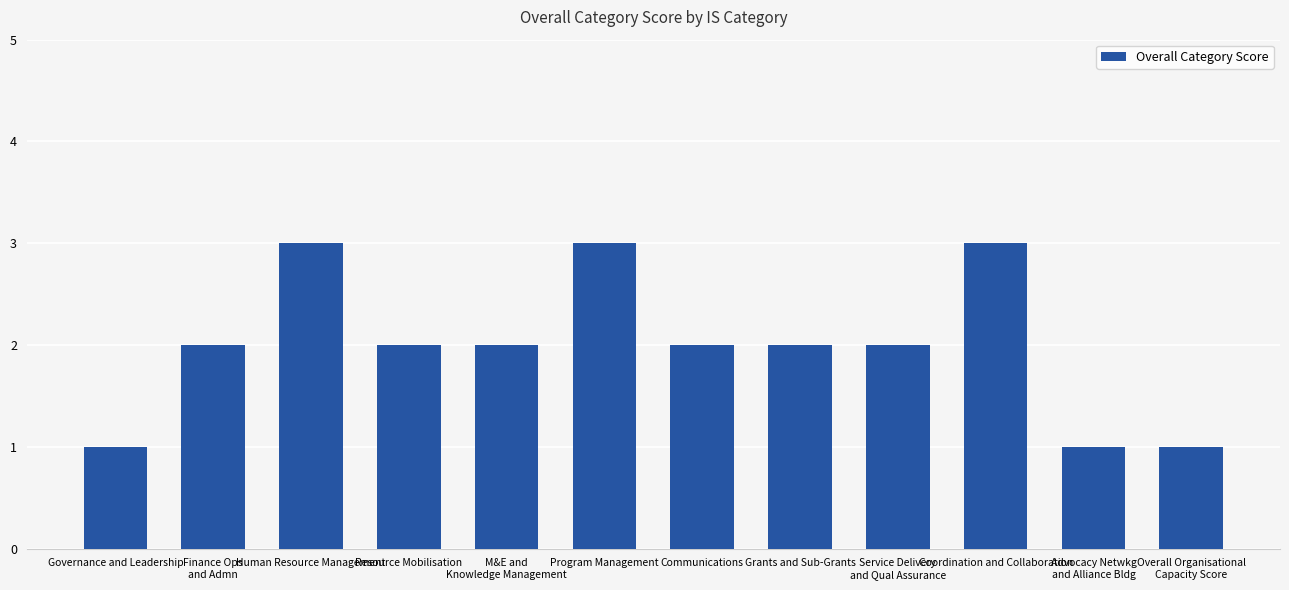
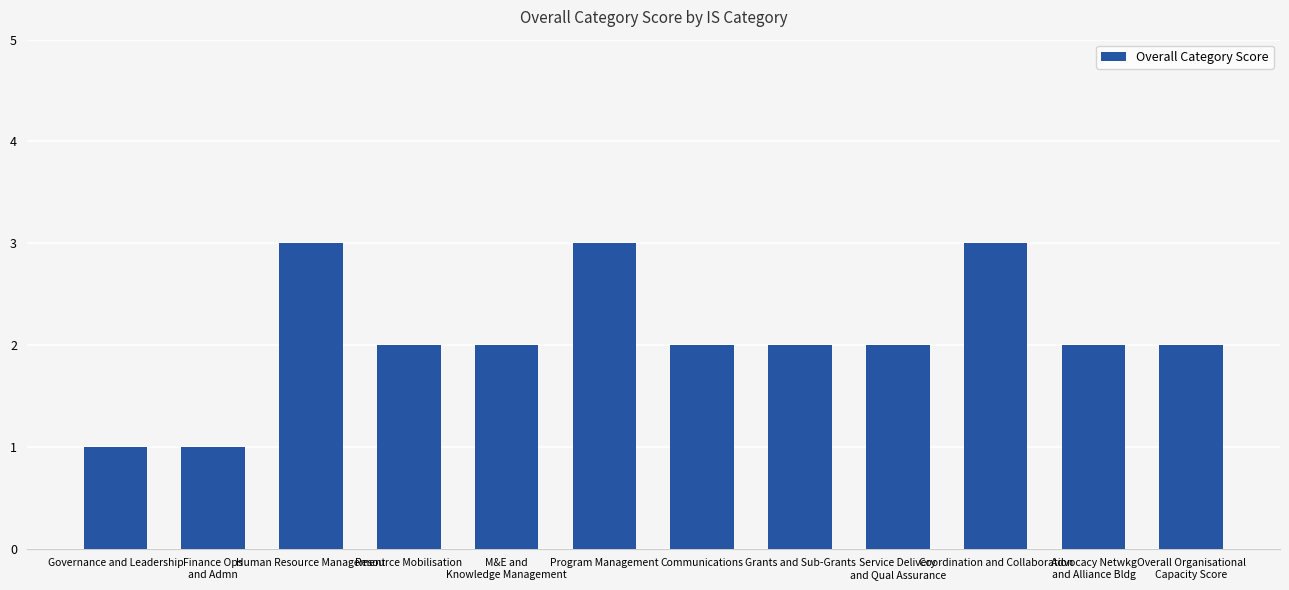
Finance Ops and Admn: 2 -> 1
Advocacy Netwkg and Alliance Bldg: 1 -> 2
Overall Organisational Capacity Score: 1 -> 2
